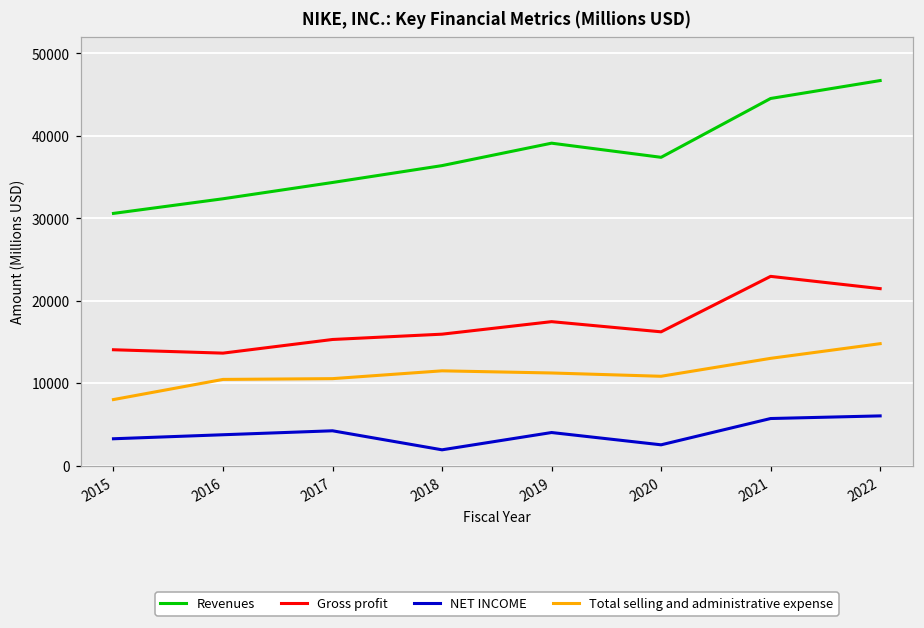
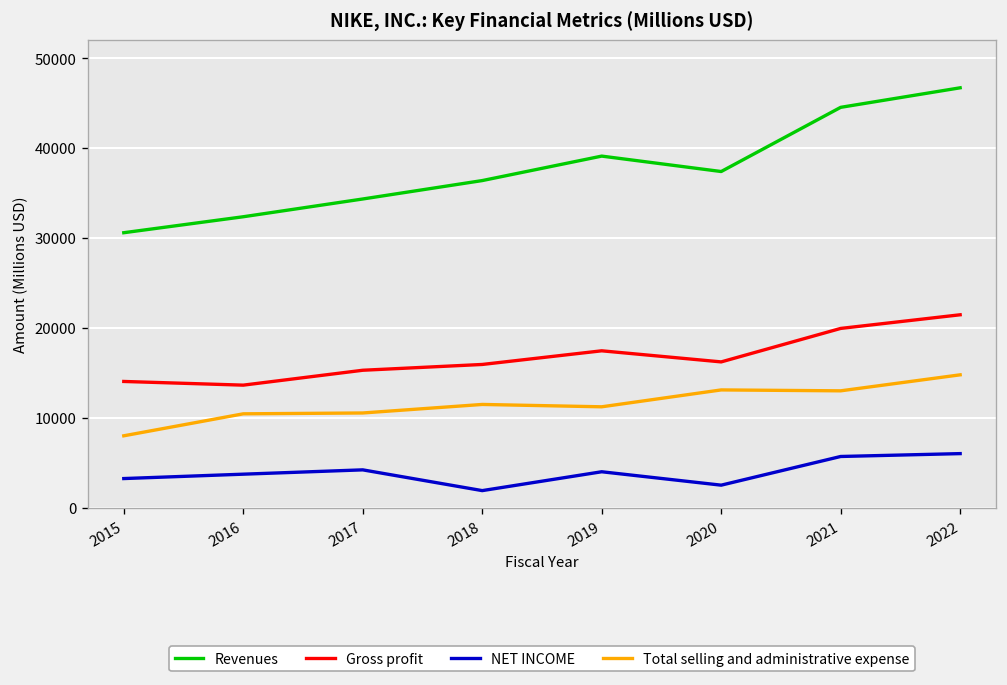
Total selling and administrative expense, 2020: 11000 -> 13000
Gross profit, 2021: 23000 -> 20000
